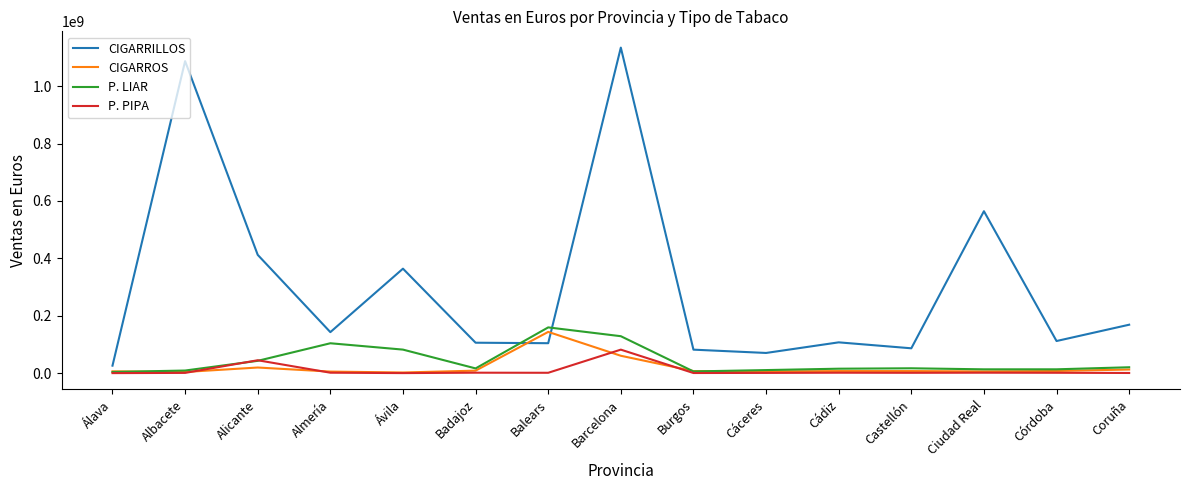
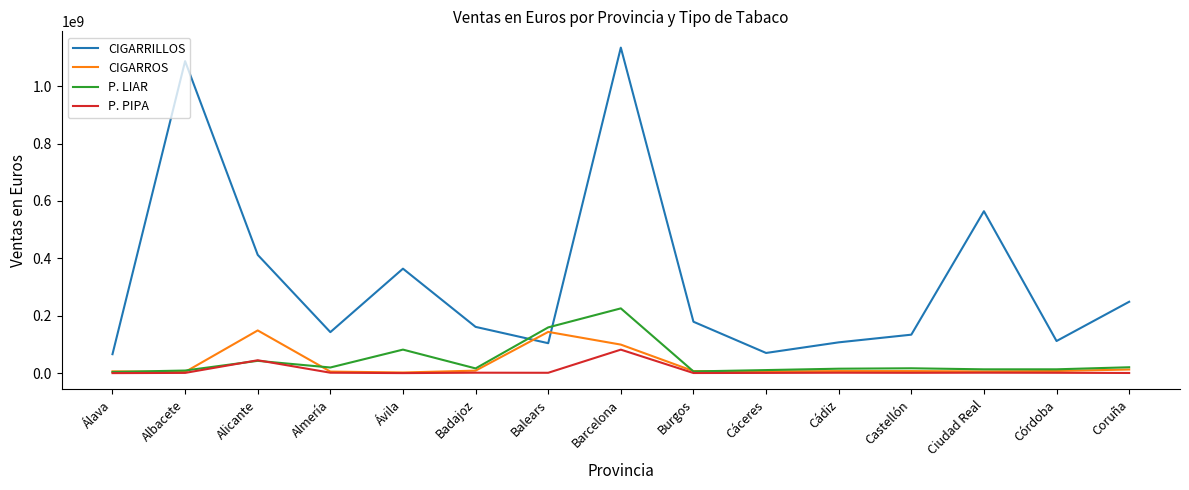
CIGARRILLOS, Álava: 30000000 -> 70000000
CIGARROS, Alicante: 20000000 -> 150000000
P. LIAR, Almería: 100000000 -> 20000000
CIGARRILLOS, Badajoz: 110000000 -> 160000000
CIGARROS, Barcelona: 60000000 -> 100000000
P. LIAR, Barcelona: 130000000 -> 230000000
CIGARRILLOS, Burgos: 80000000 -> 180000000
CIGARRILLOS, Castellón: 90000000 -> 130000000
CIGARRILLOS, Coruña: 170000000 -> 250000000
